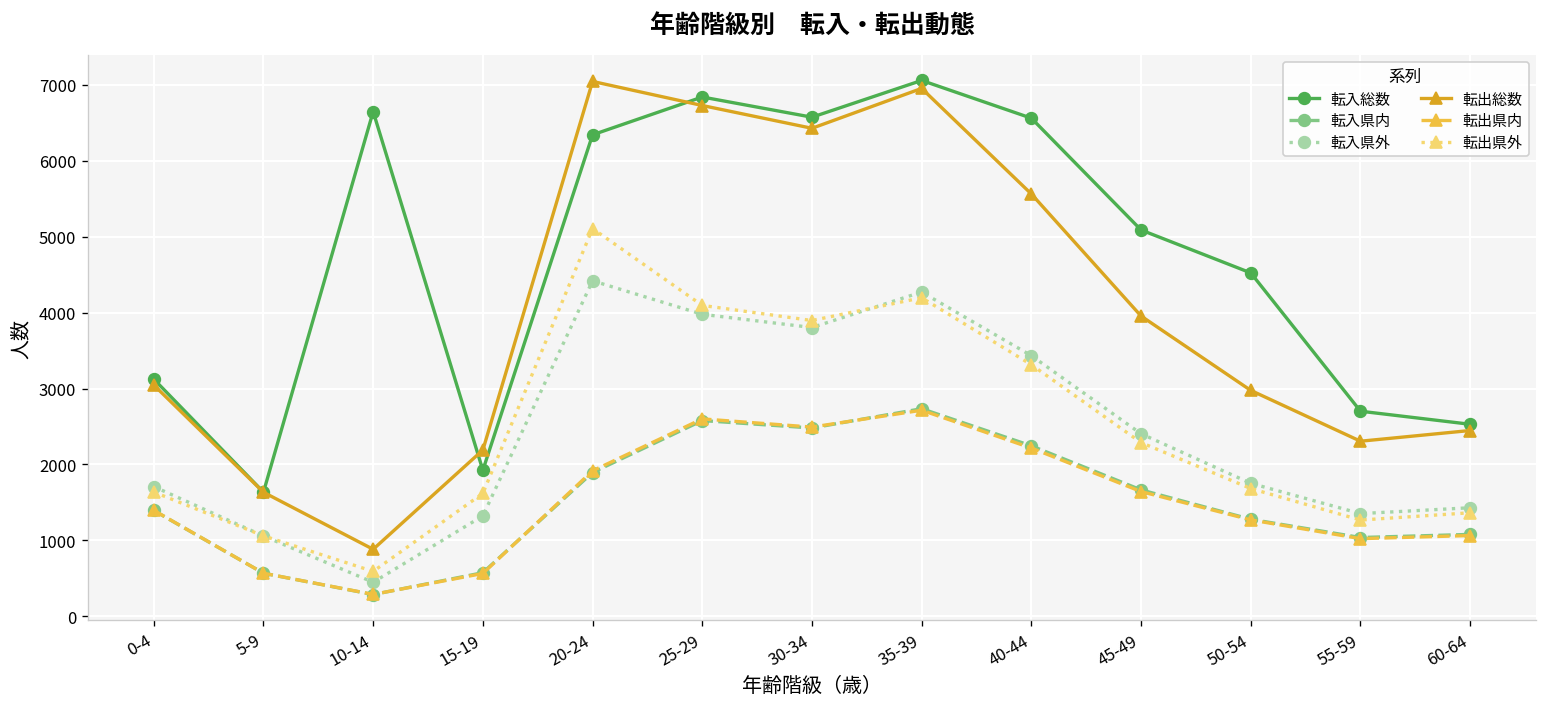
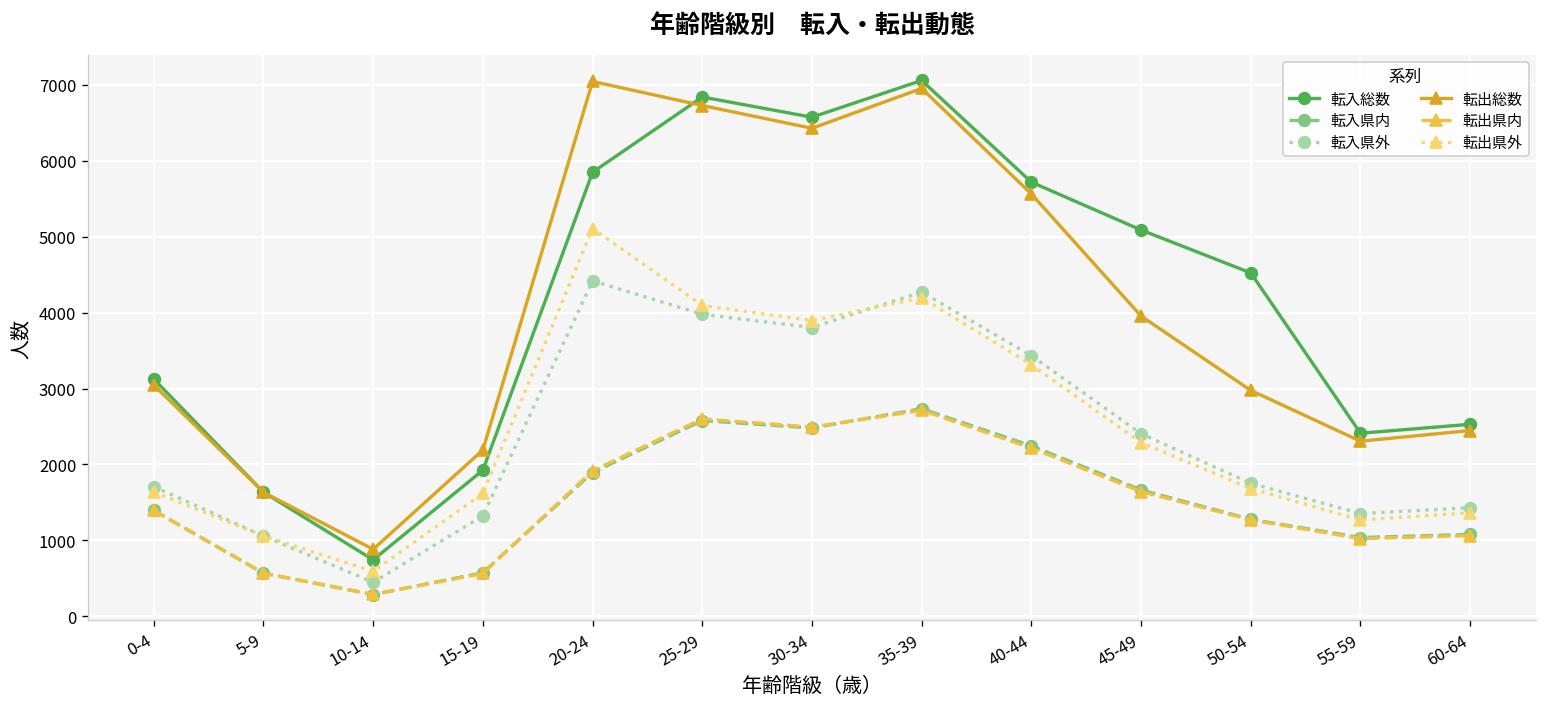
転入総数, 10-14: 6600 -> 700
転入総数, 20-24: 6300 -> 5800
転入総数, 40-44: 6600 -> 5700
転入総数, 55-59: 2700 -> 2400
